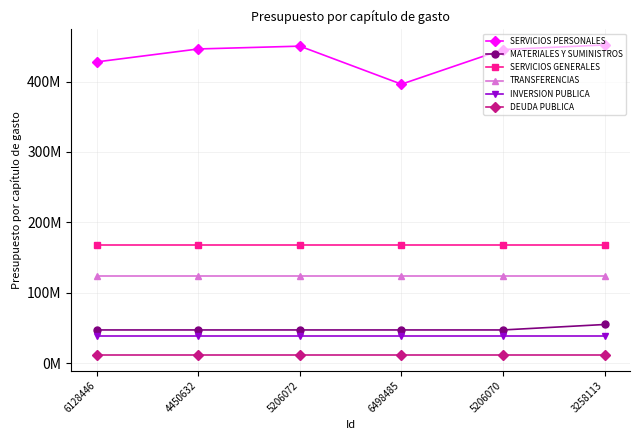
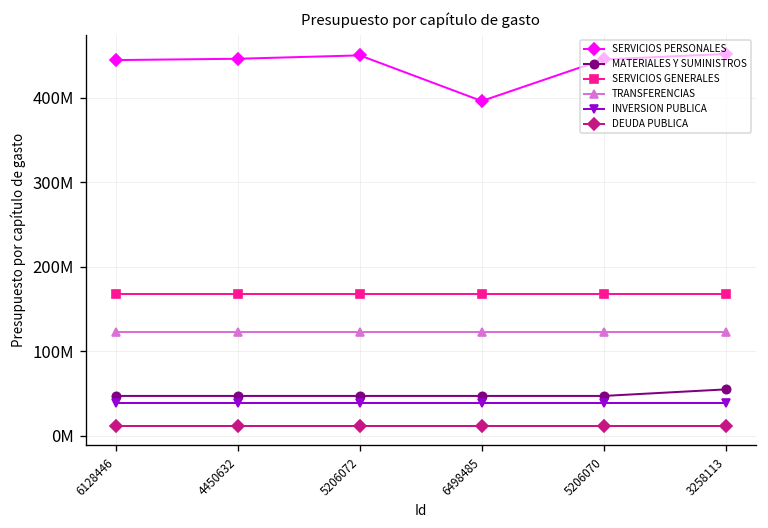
SERVICIOS PERSONALES, 6128446: 430000000 -> 440000000
